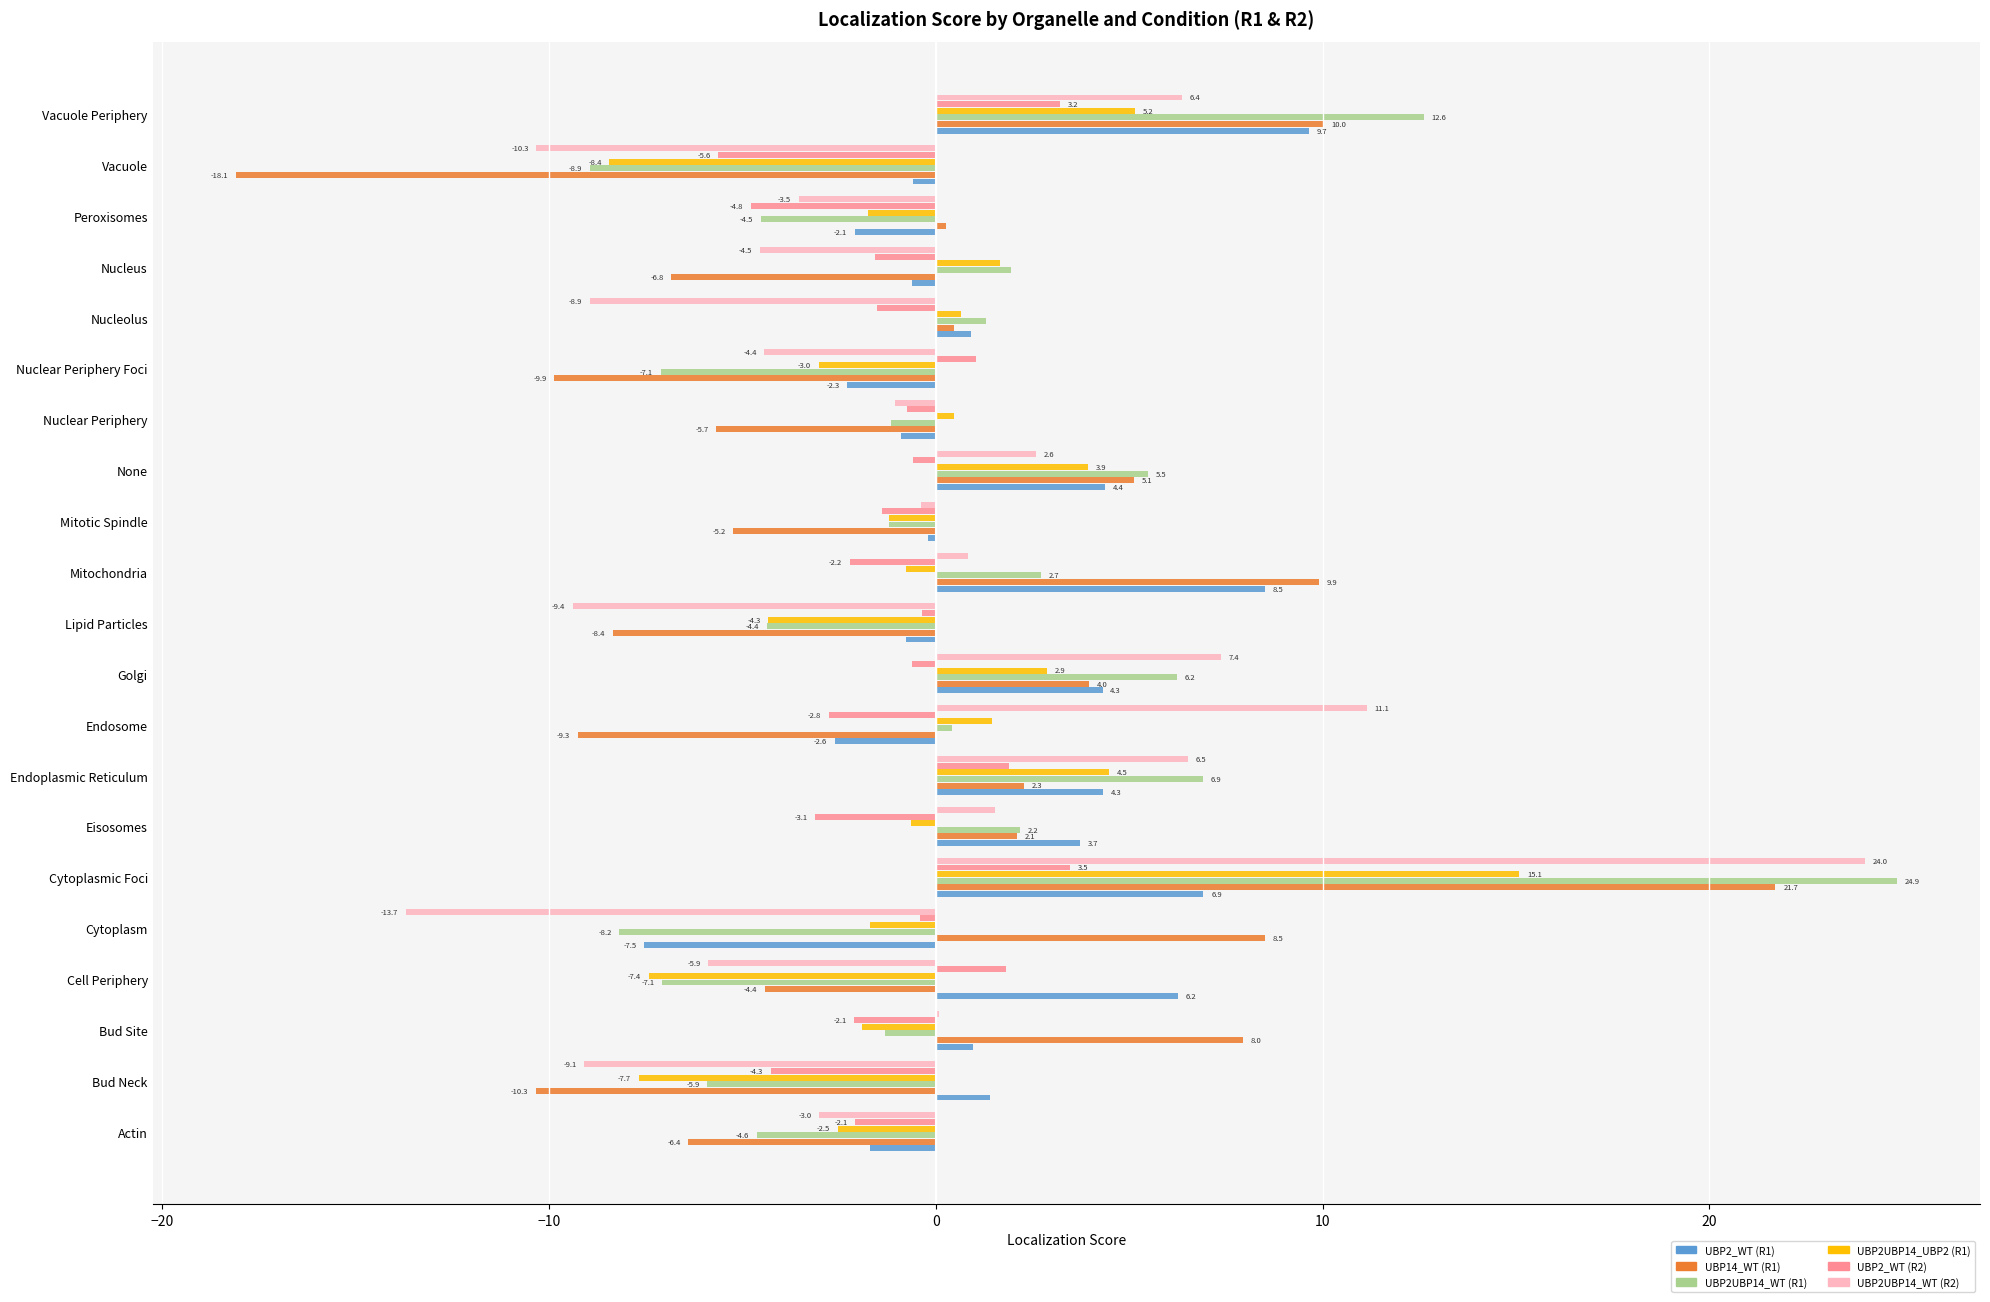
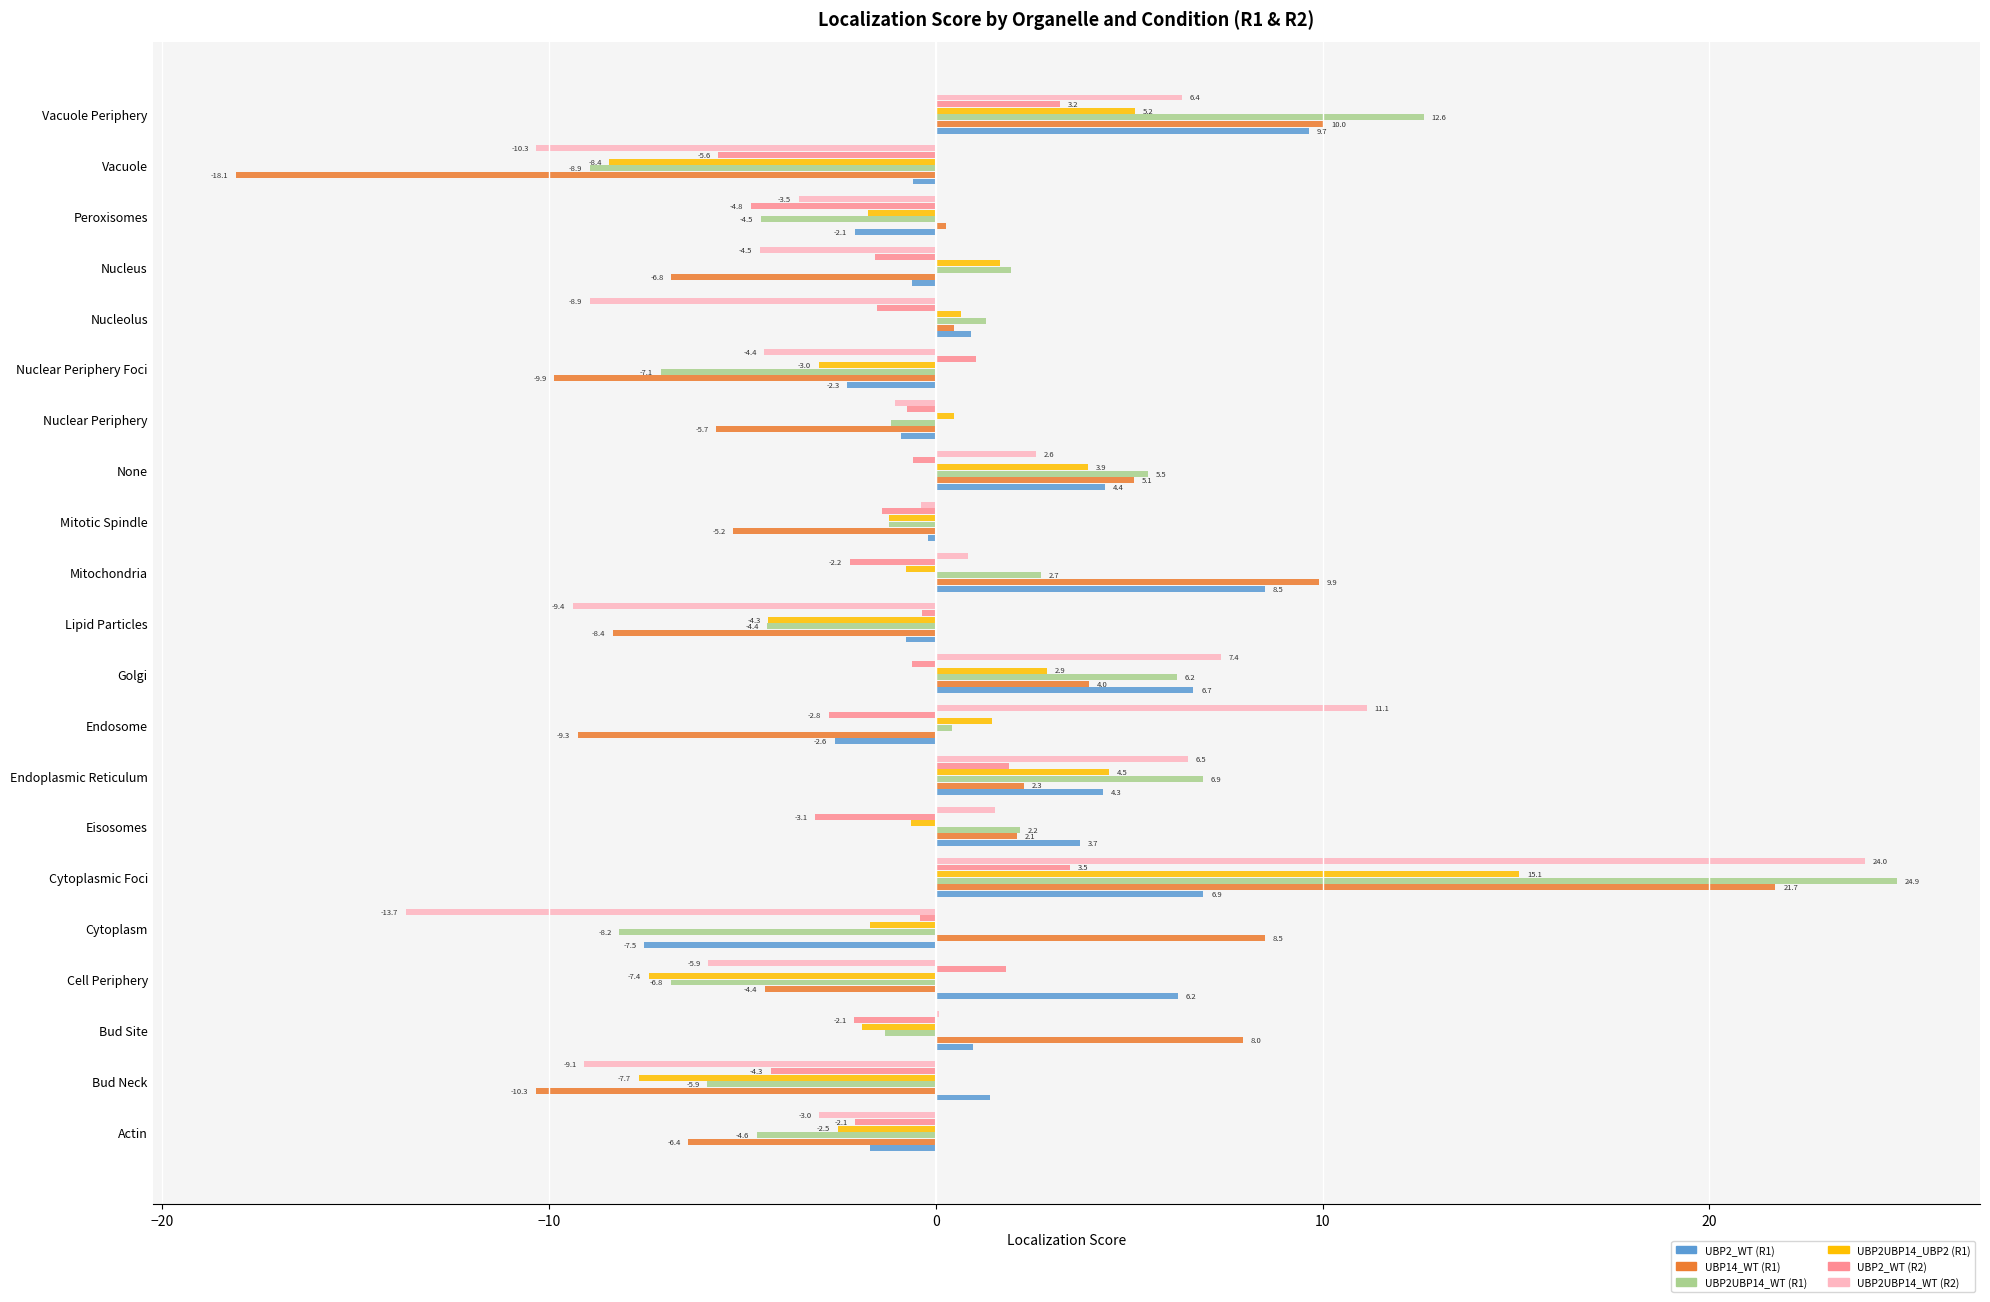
UBP2_WT (R1), Golgi: 4.3 -> 6.7
UBP2UBP14_WT (R1), Cell Periphery: -7.1 -> -6.8
